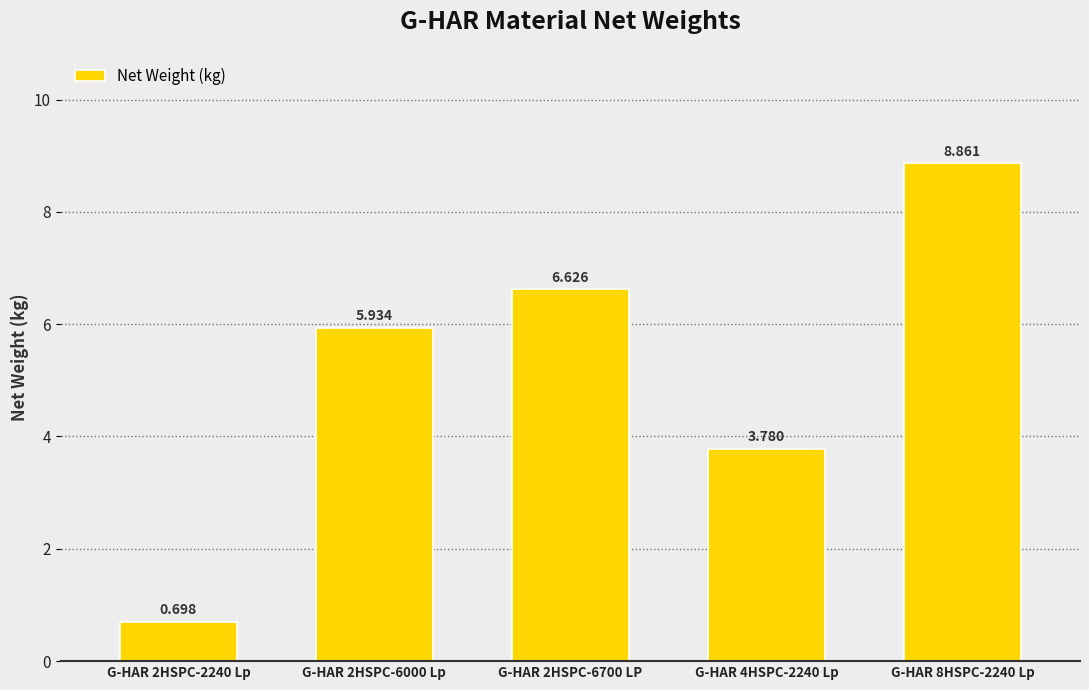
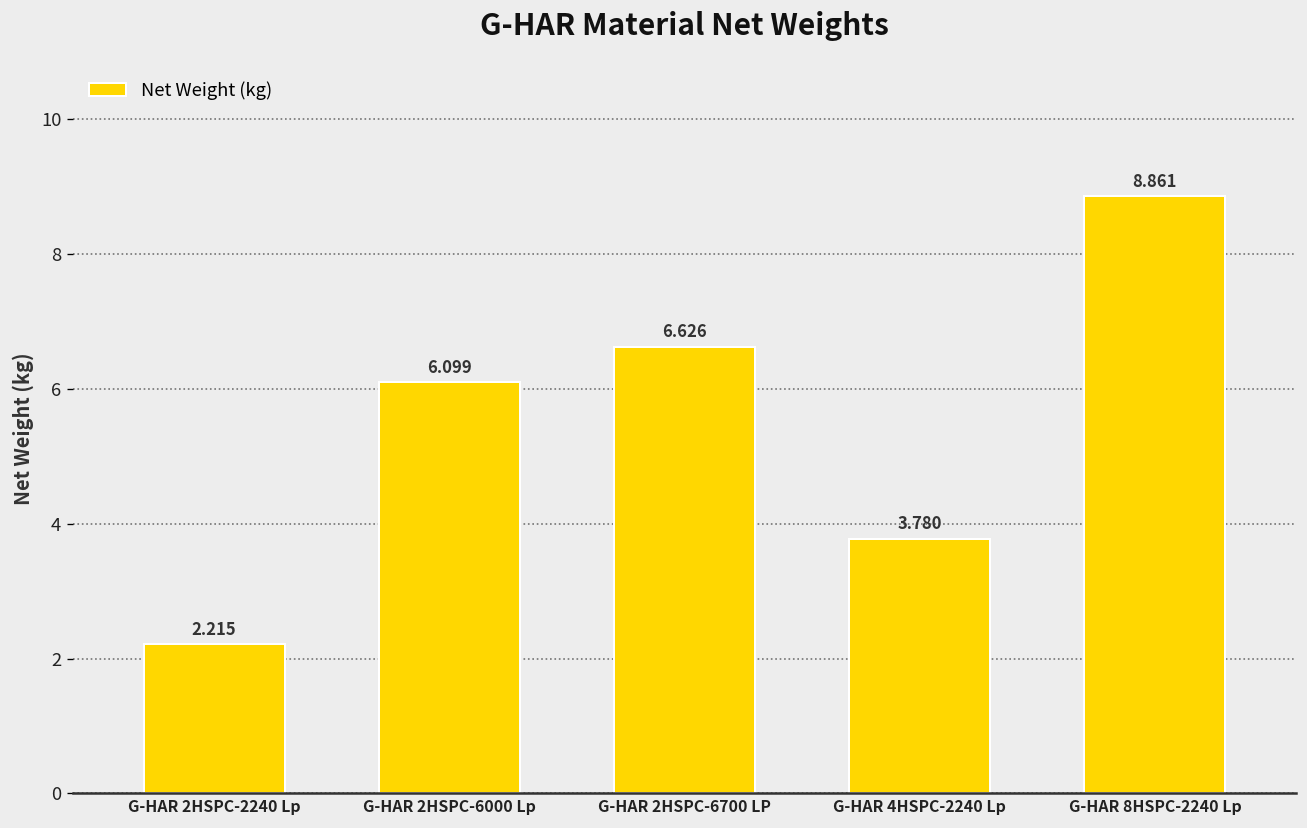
G-HAR 2HSPC-2240 Lp: 0.698 -> 2.215
G-HAR 2HSPC-6000 Lp: 5.934 -> 6.099
